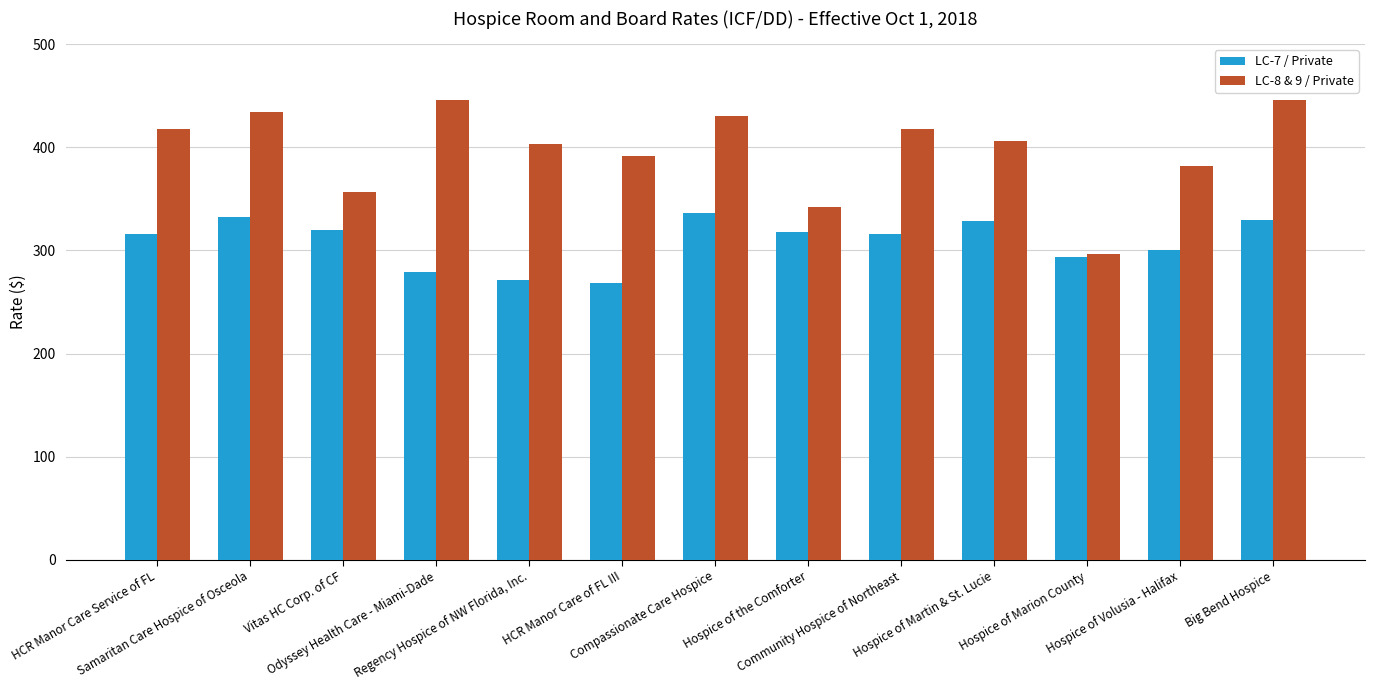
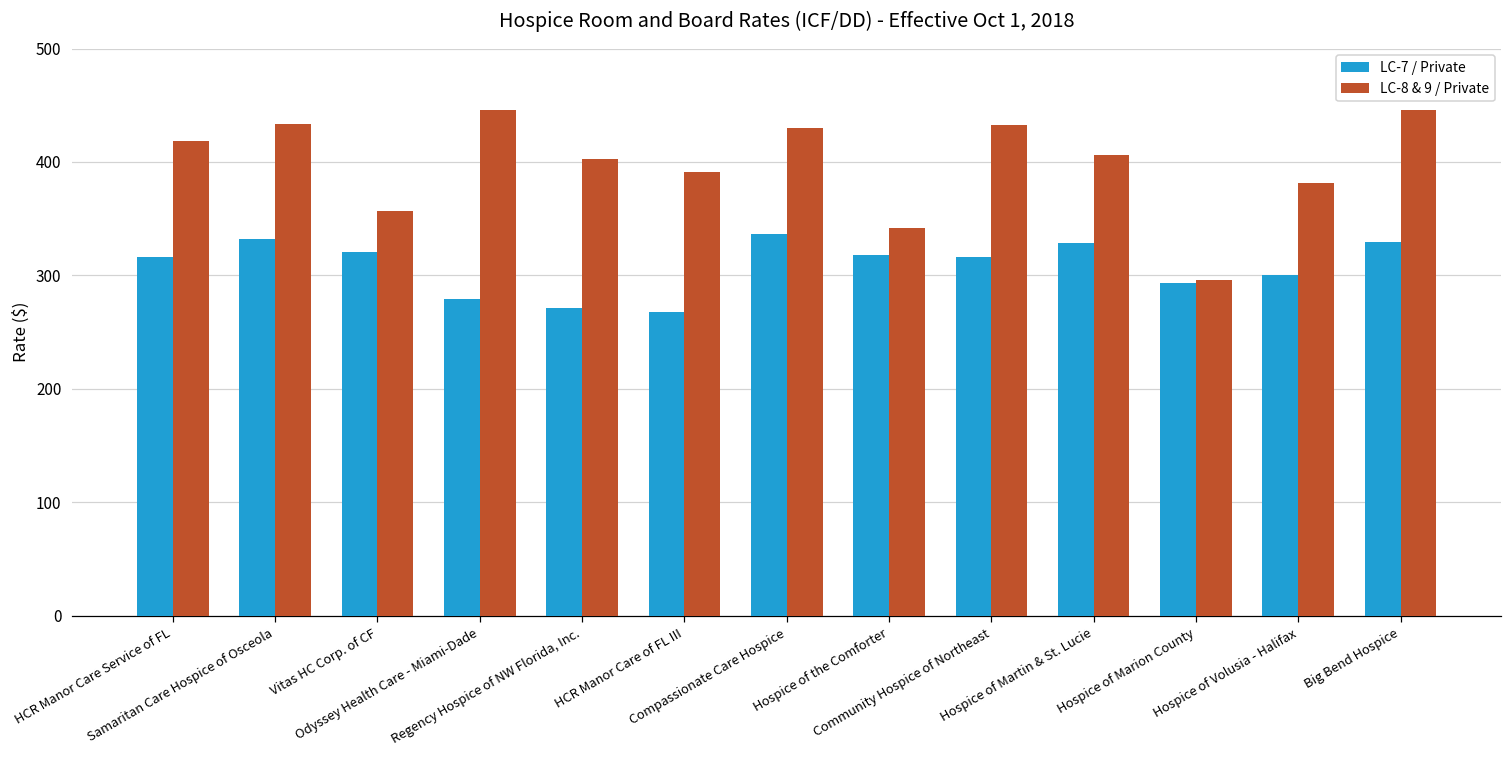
LC-8 & 9 / Private, Community Hospice of Northeast: 418 -> 433
